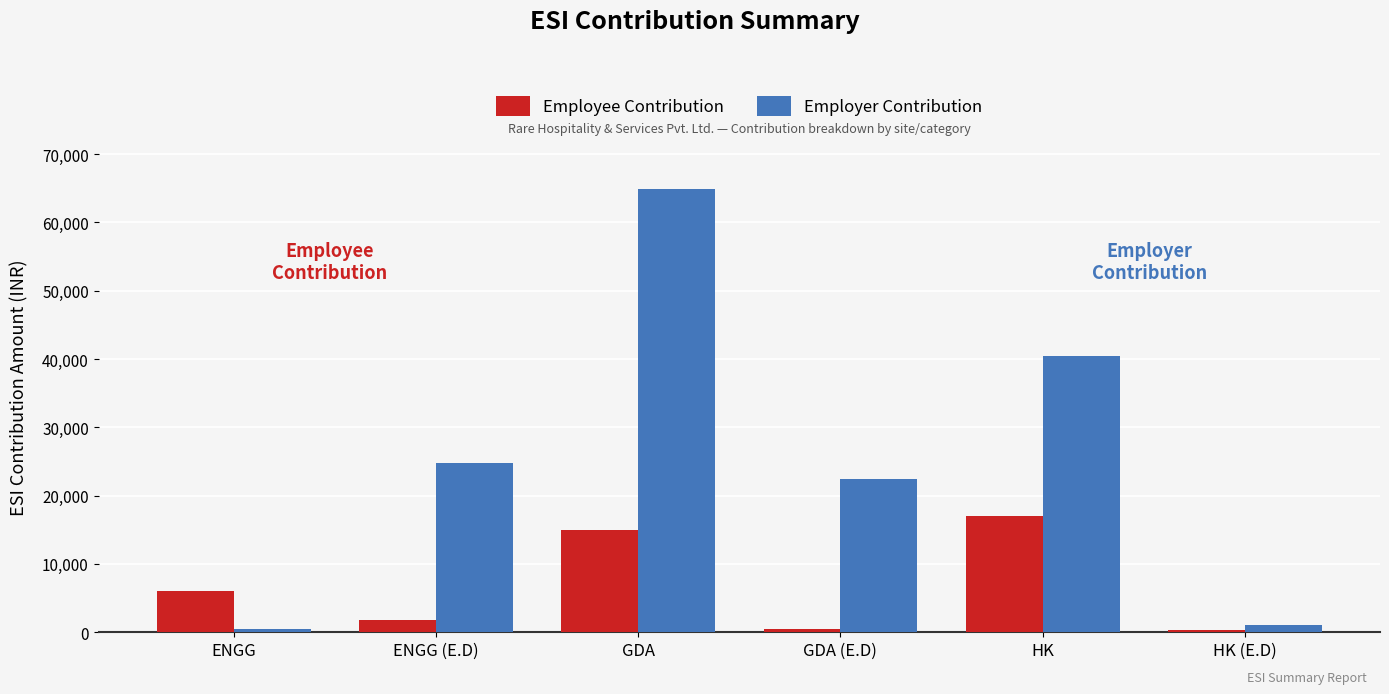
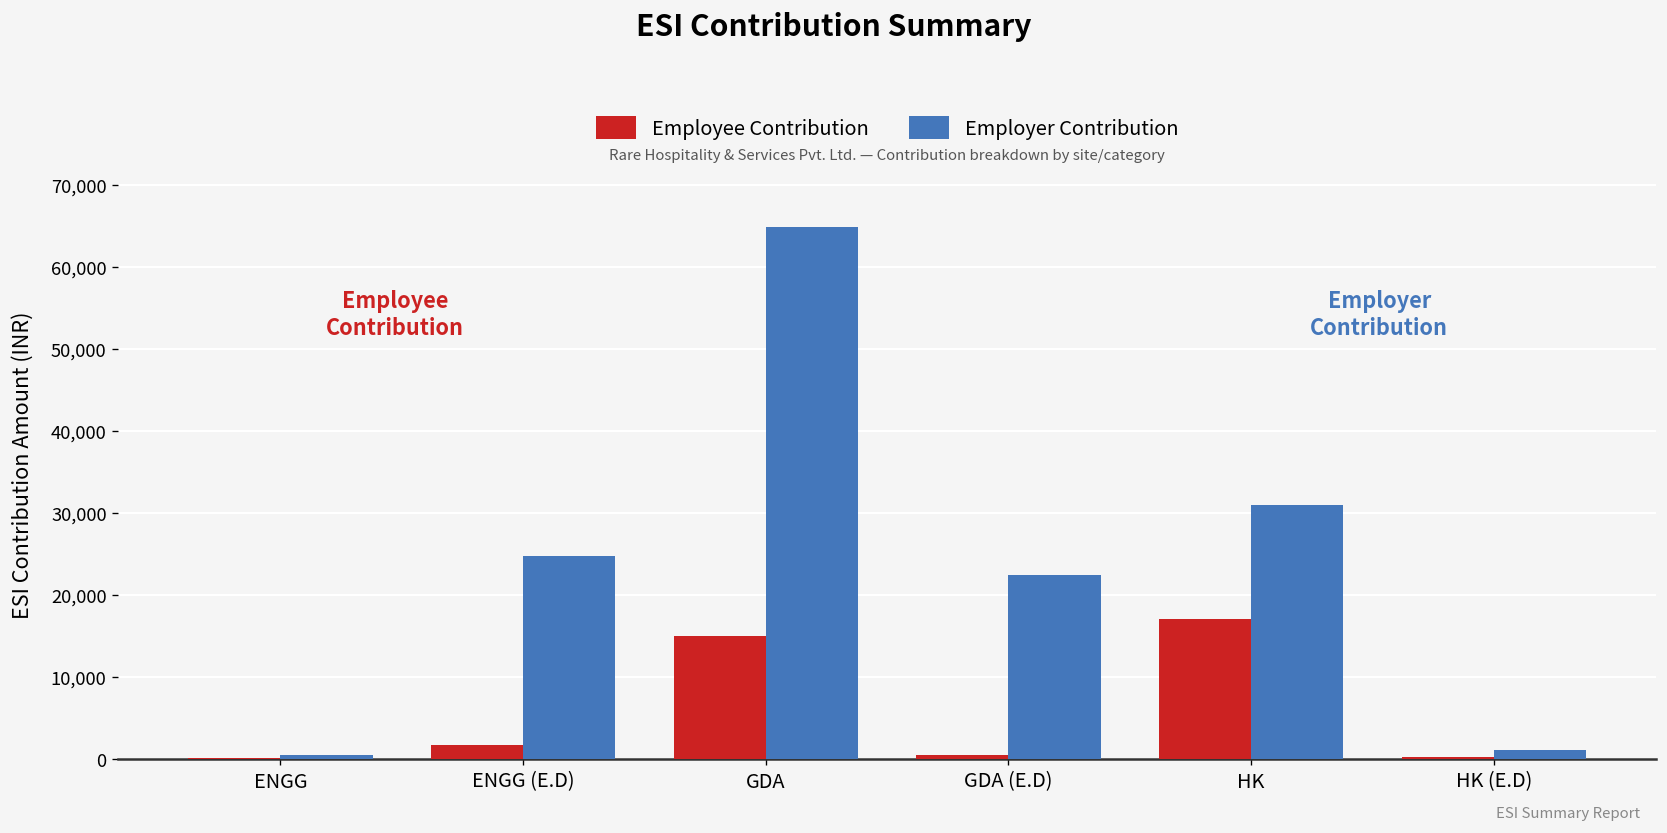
Employee Contribution, ENGG: 6,000 -> 0
Employer Contribution, HK: 40,000 -> 31,000
